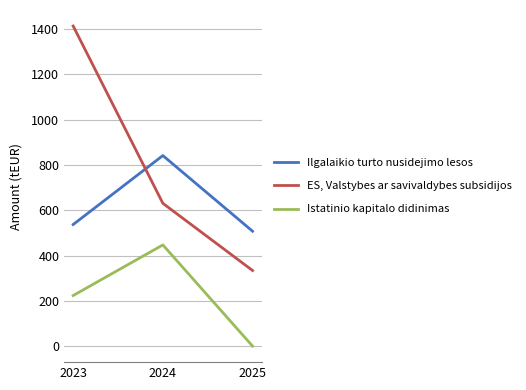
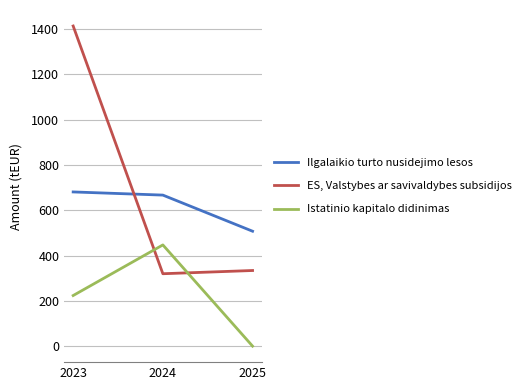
Ilgalaikio turto nusidejimo lesos, 2023: 540 -> 680
Ilgalaikio turto nusidejimo lesos, 2024: 840 -> 670
ES, Valstybes ar savivaldybes subsidijos, 2024: 630 -> 320
